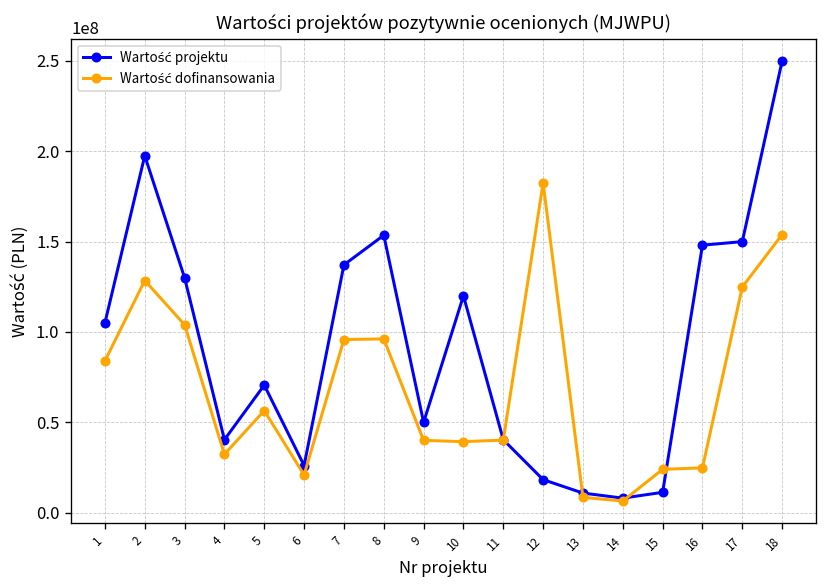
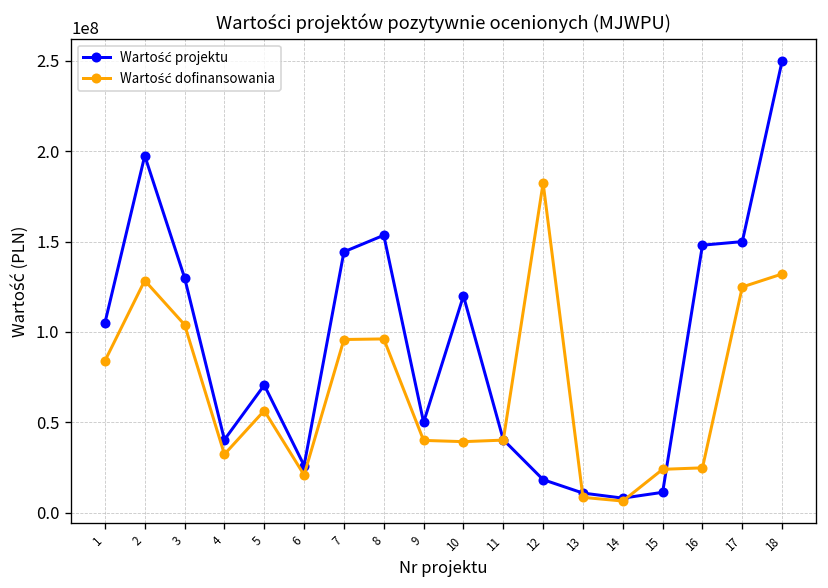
Wartość projektu, 7: 137000000 -> 144000000
Wartość dofinansowania, 18: 154000000 -> 132000000
